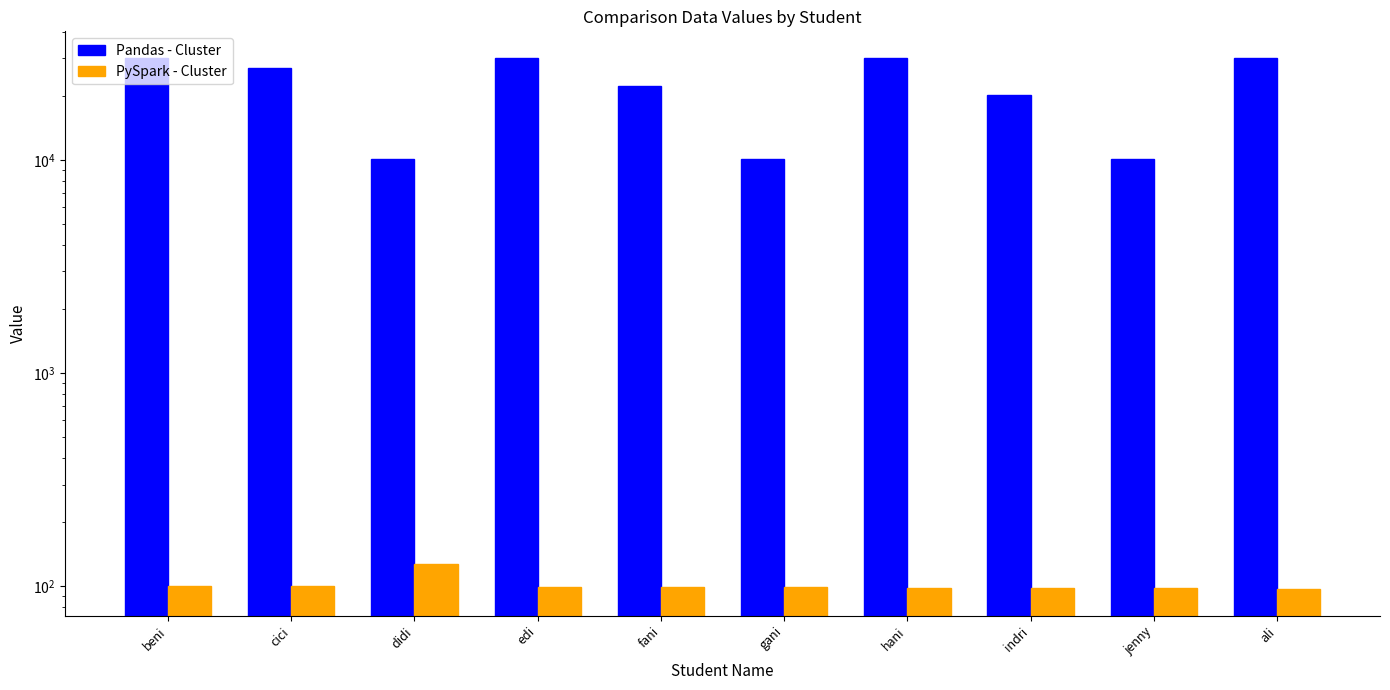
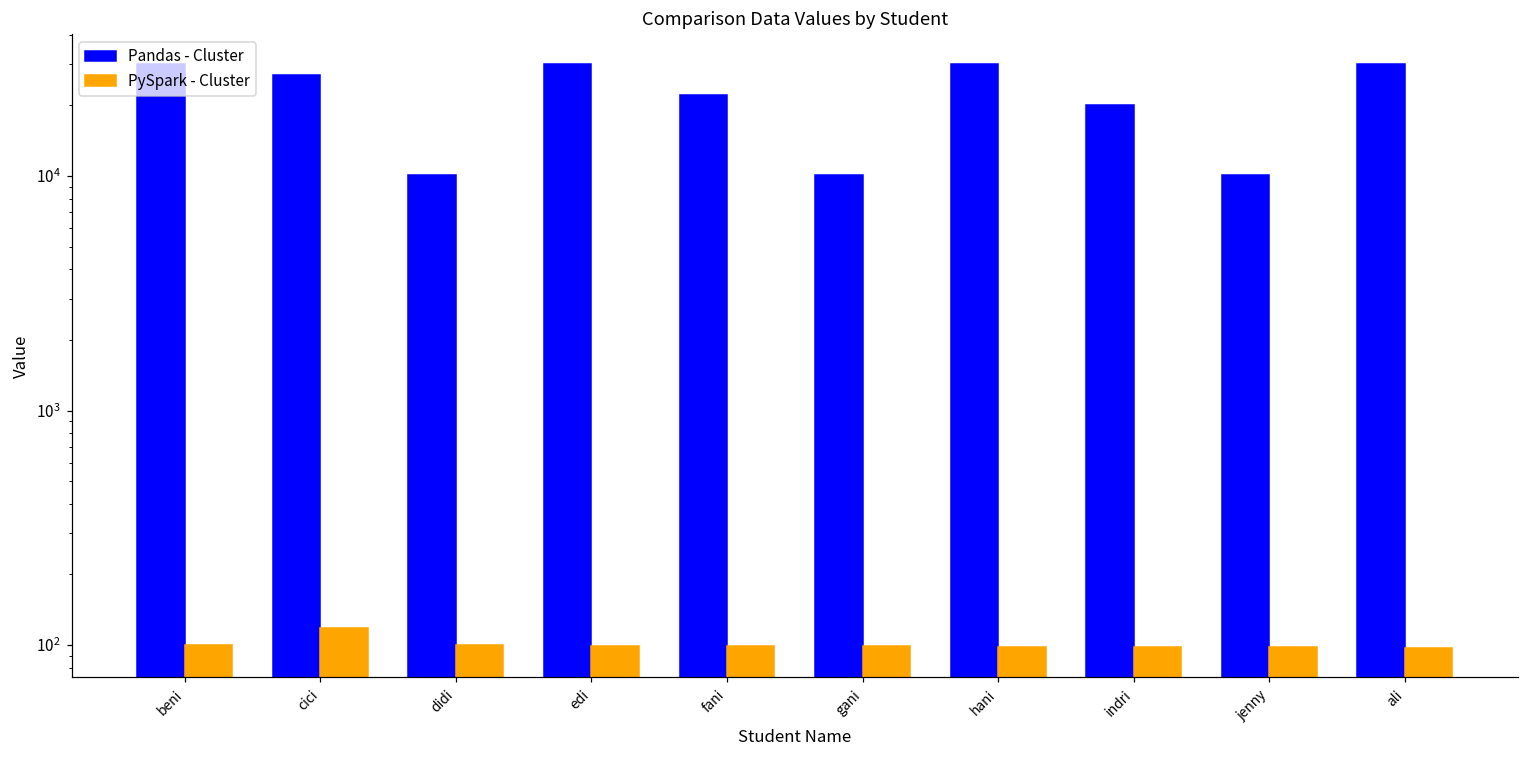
PySpark - Cluster, cici: 100 -> 120
PySpark - Cluster, didi: 130 -> 100
